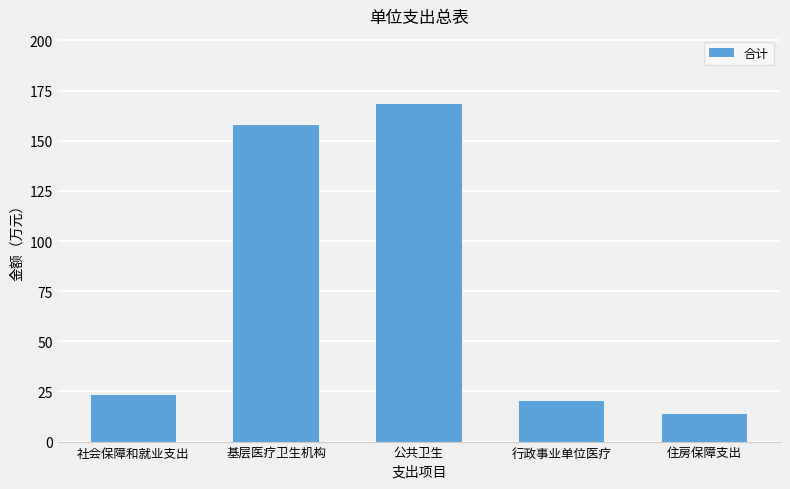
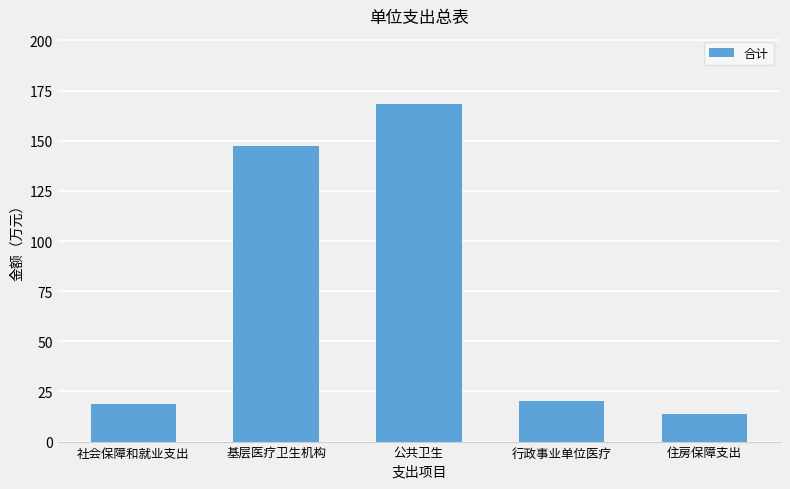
社会保障和就业支出: 23 -> 19
基层医疗卫生机构: 158 -> 147
